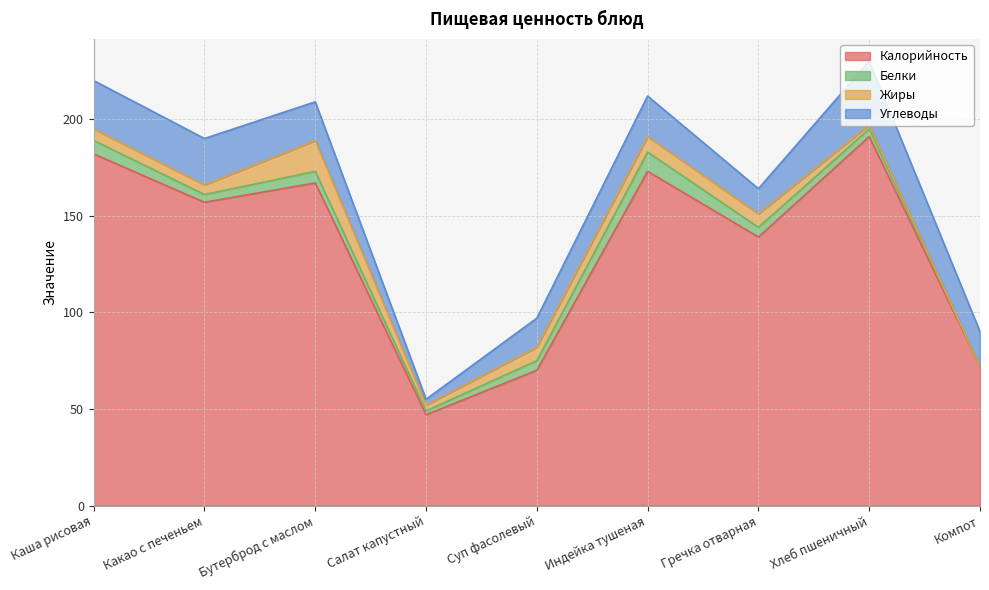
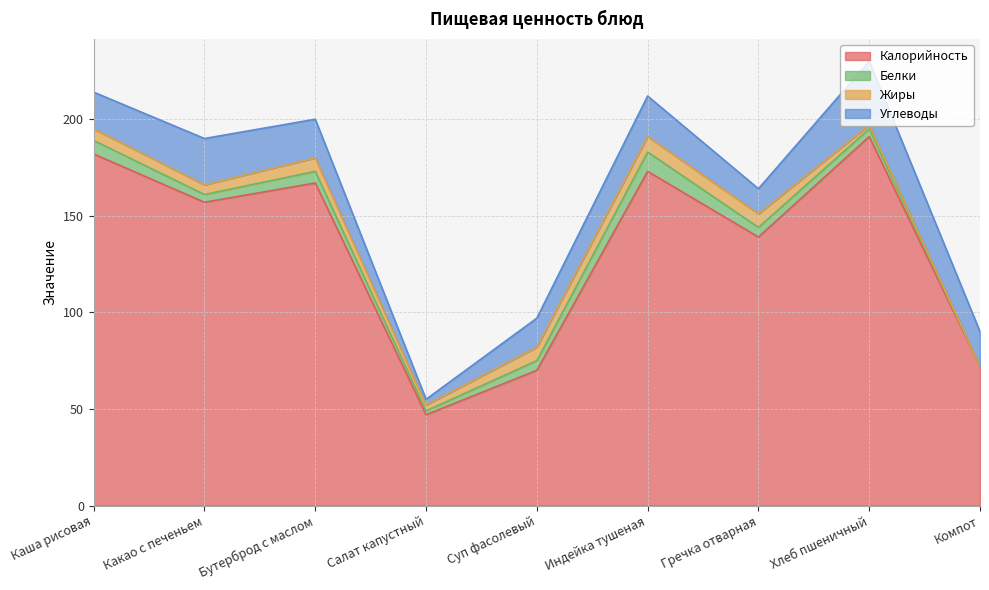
Углеводы, Каша рисовая: 25 -> 19
Жиры, Бутерброд с маслом: 16 -> 7
